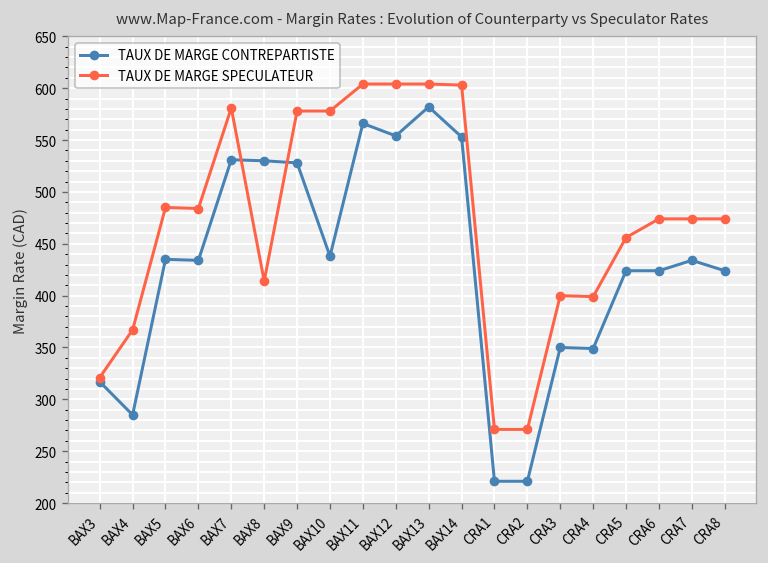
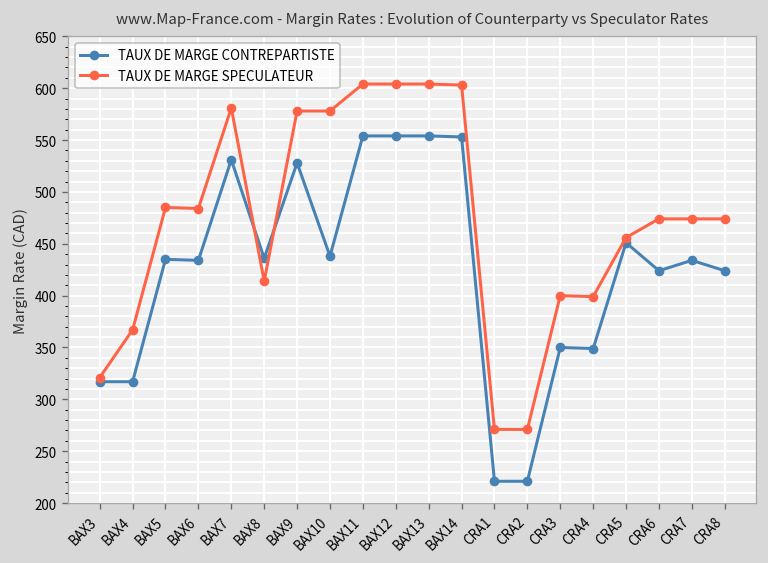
TAUX DE MARGE CONTREPARTISTE, BAX4: 290 -> 320
TAUX DE MARGE CONTREPARTISTE, BAX8: 530 -> 440
TAUX DE MARGE CONTREPARTISTE, BAX11: 570 -> 550
TAUX DE MARGE CONTREPARTISTE, BAX13: 580 -> 550
TAUX DE MARGE CONTREPARTISTE, CRA5: 420 -> 450
